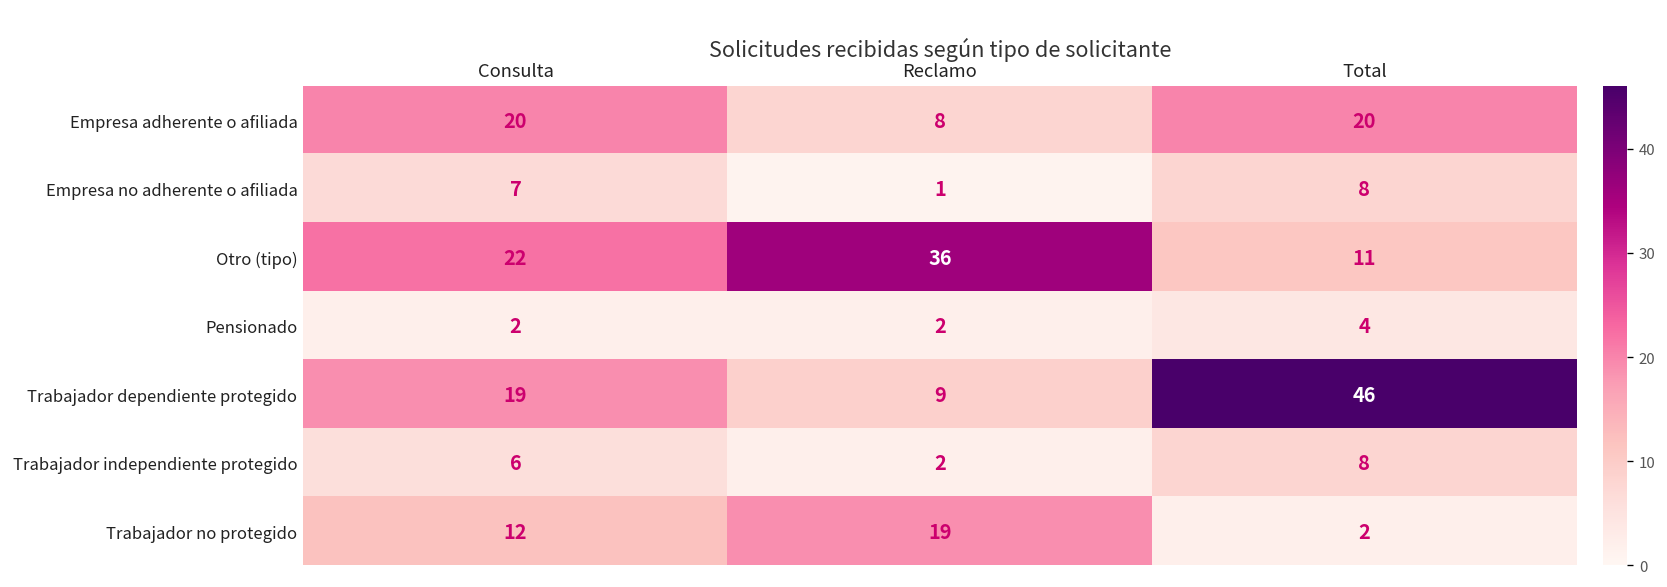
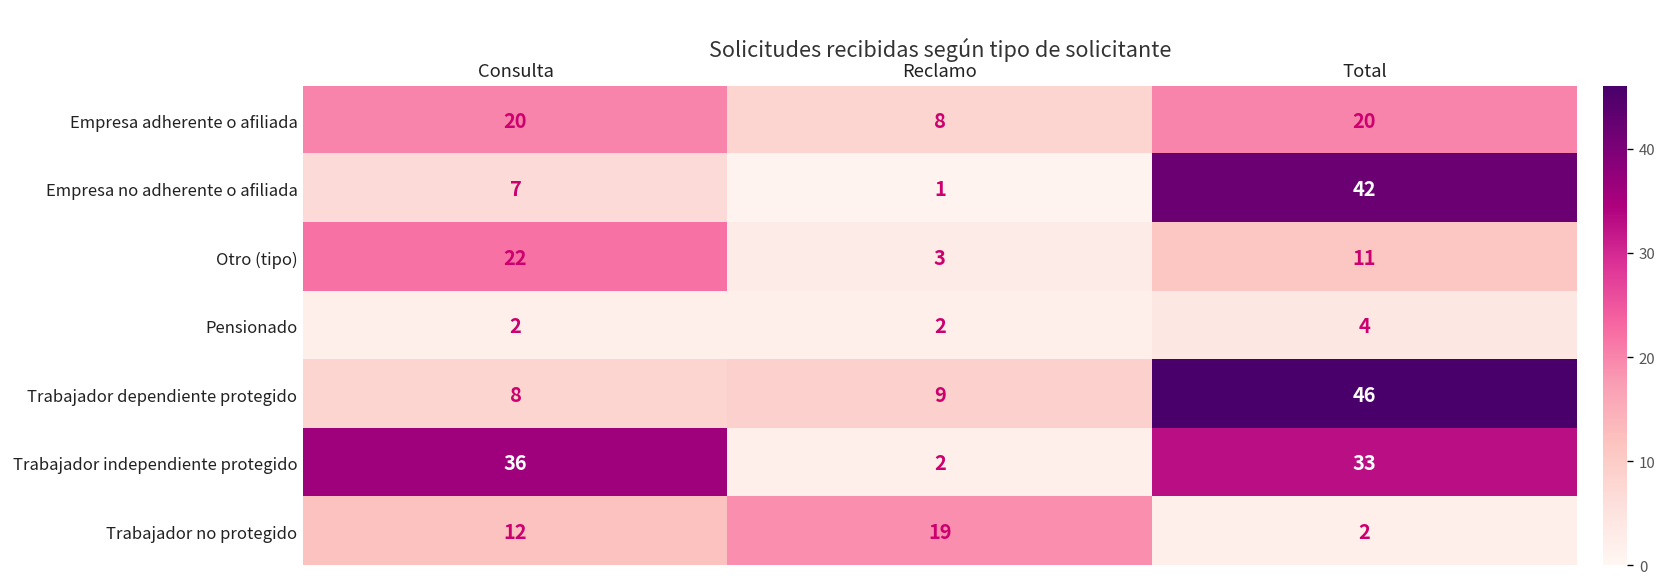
Empresa no adherente o afiliada, Total: 8 -> 42
Otro (tipo), Reclamo: 36 -> 3
Trabajador dependiente protegido, Consulta: 19 -> 8
Trabajador independiente protegido, Consulta: 6 -> 36
Trabajador independiente protegido, Total: 8 -> 33
